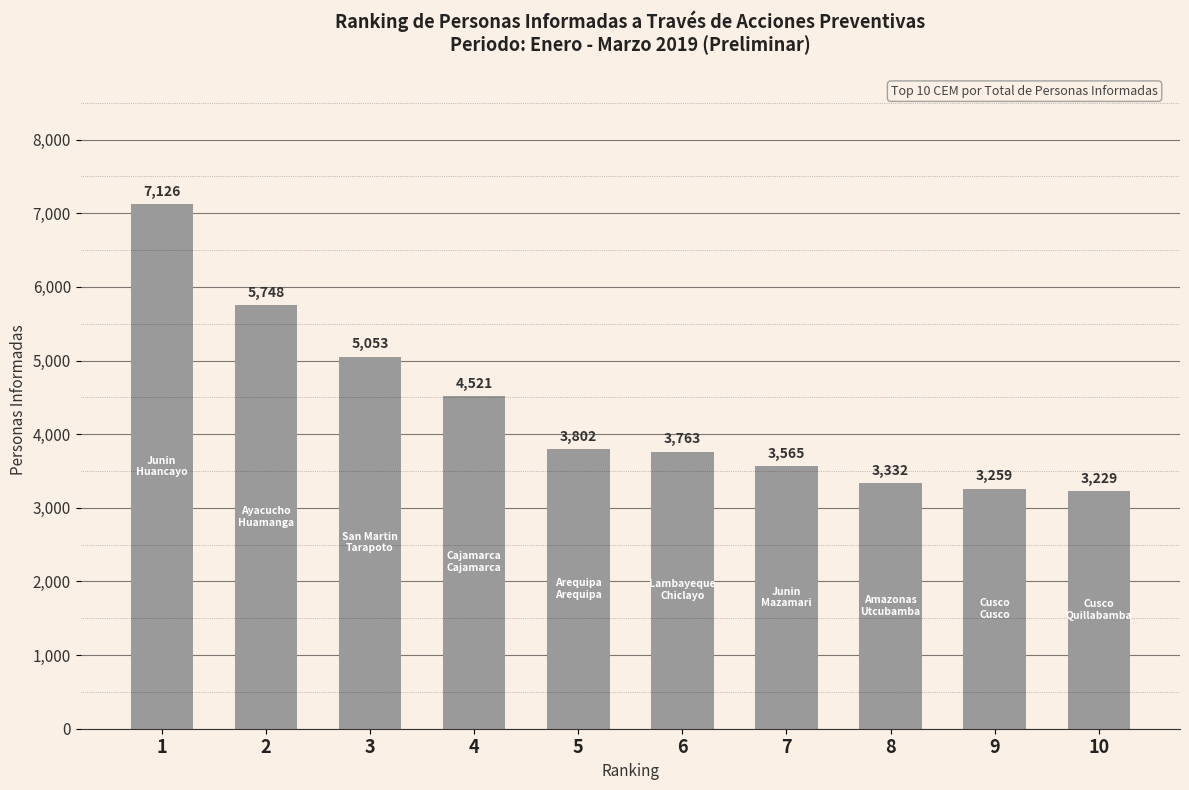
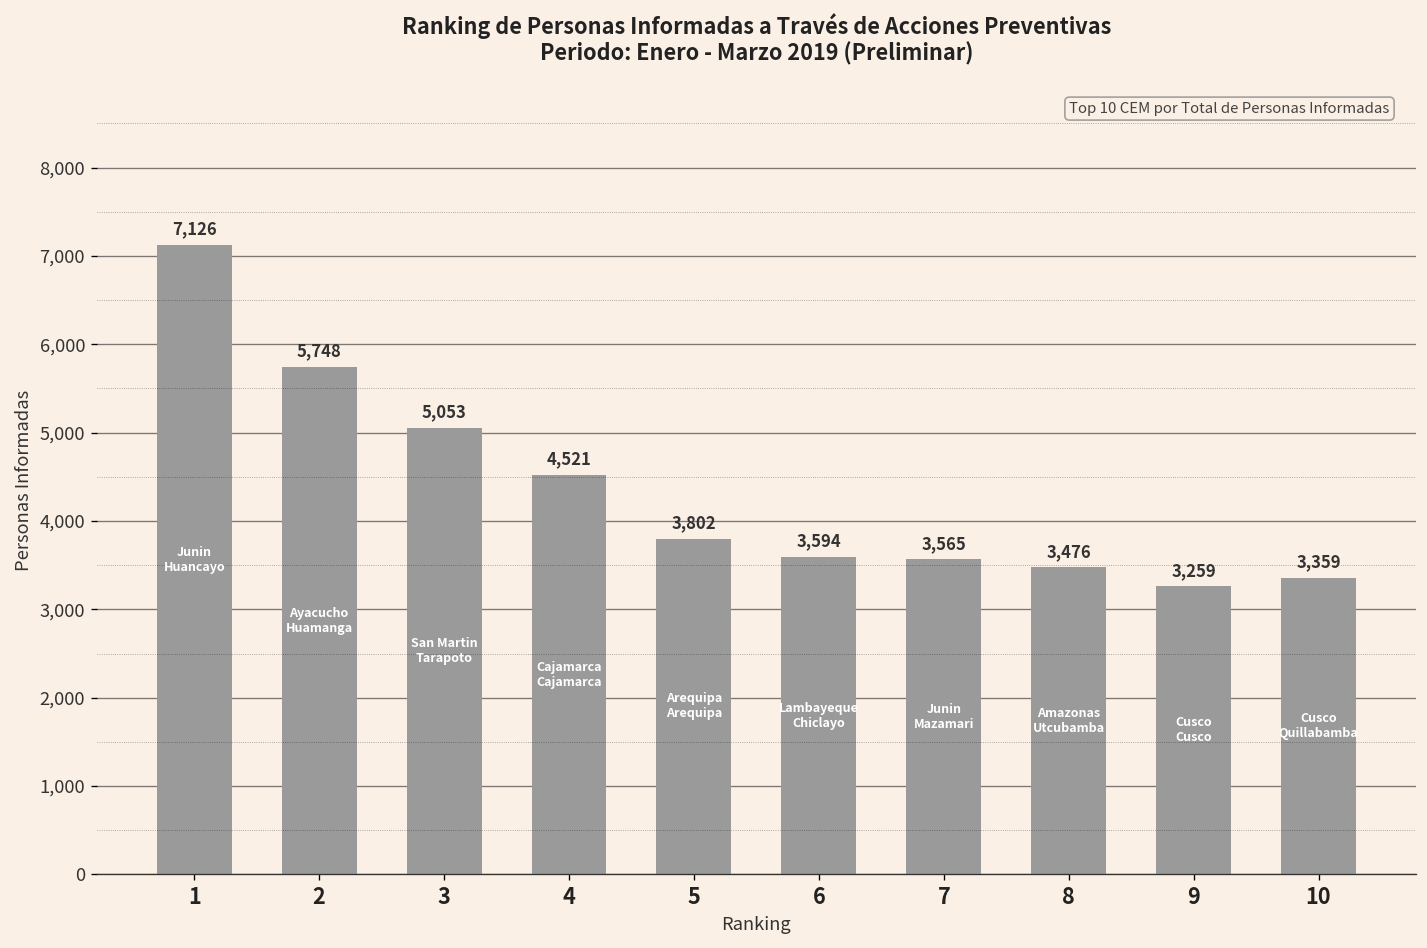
6: 3,763 -> 3,594
8: 3,332 -> 3,476
10: 3,229 -> 3,359
